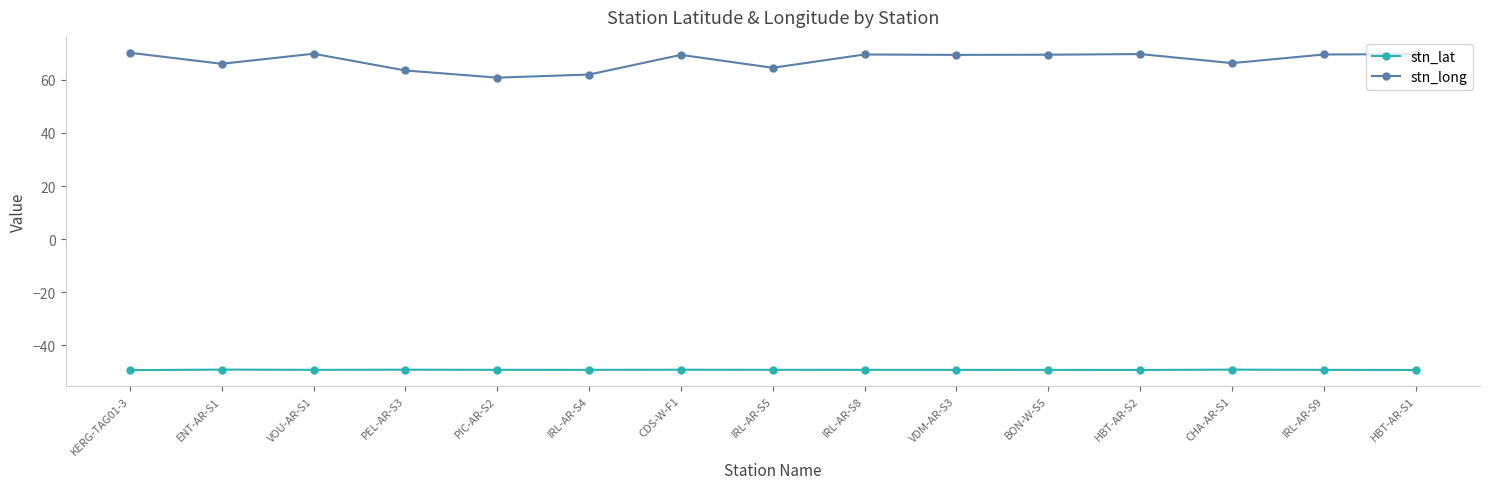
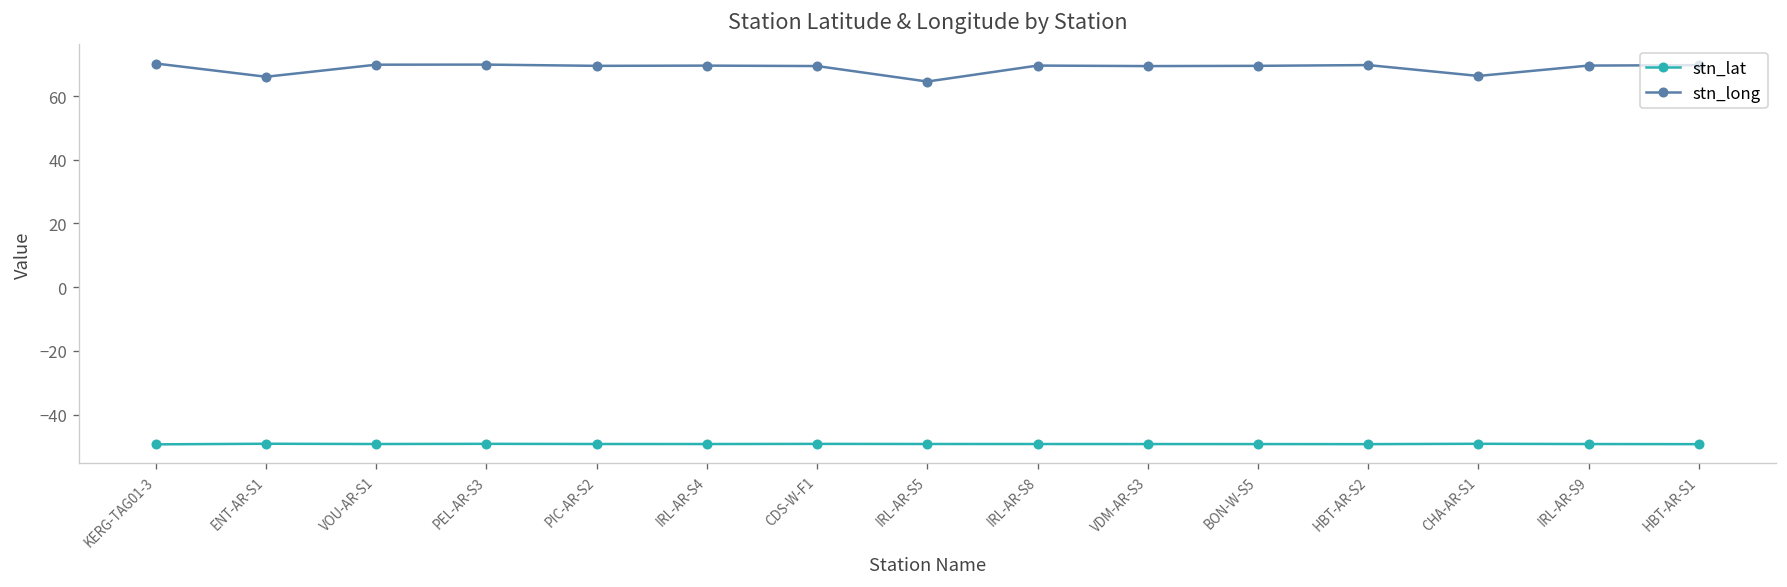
stn_long, PEL-AR-S3: 64 -> 70
stn_long, PIC-AR-S2: 61 -> 69
stn_long, IRL-AR-S4: 62 -> 70
